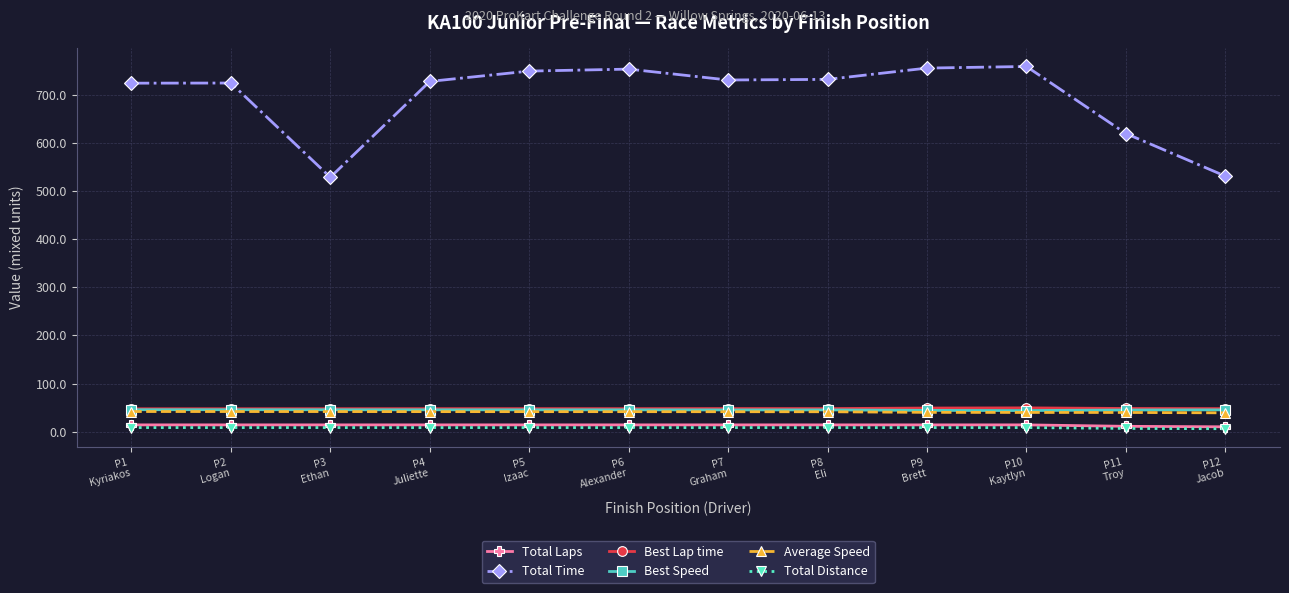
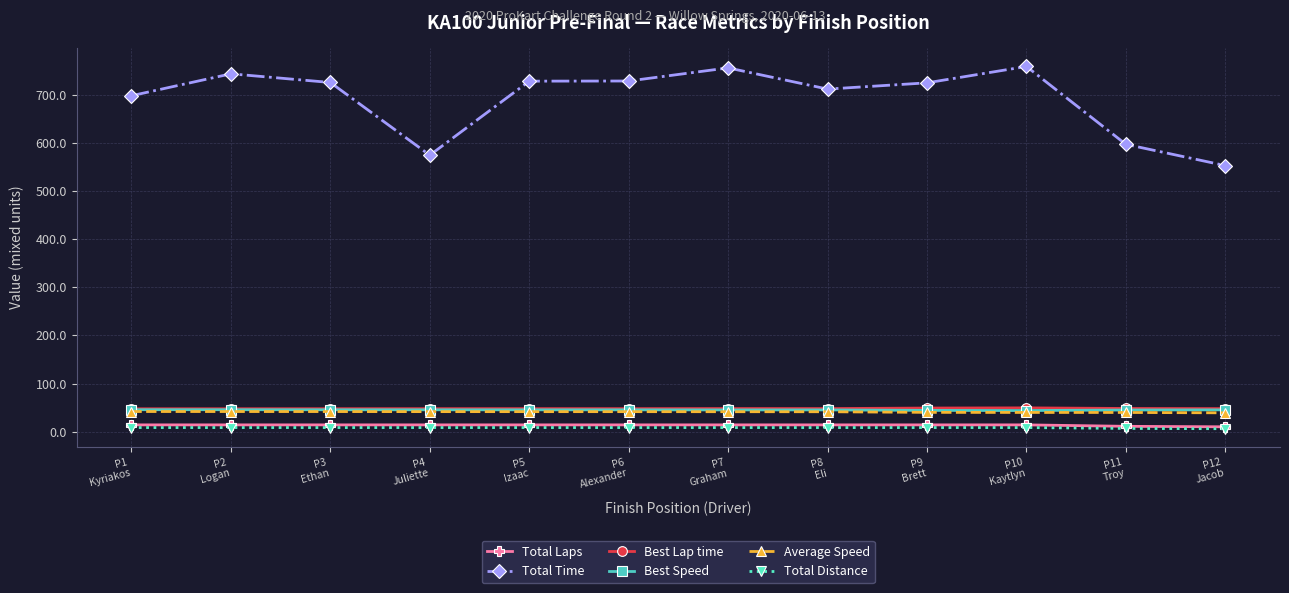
Total Time, P1 Kyriakos: 720 -> 700
Total Time, P2 Logan: 720 -> 740
Total Time, P3 Ethan: 530 -> 730
Total Time, P4 Juliette: 730 -> 570
Total Time, P5 Izaac: 750 -> 730
Total Time, P6 Alexander: 750 -> 730
Total Time, P7 Graham: 730 -> 760
Total Time, P8 Eli: 730 -> 710
Total Time, P9 Brett: 760 -> 730
Total Time, P11 Troy: 620 -> 600
Total Time, P12 Jacob: 530 -> 550
